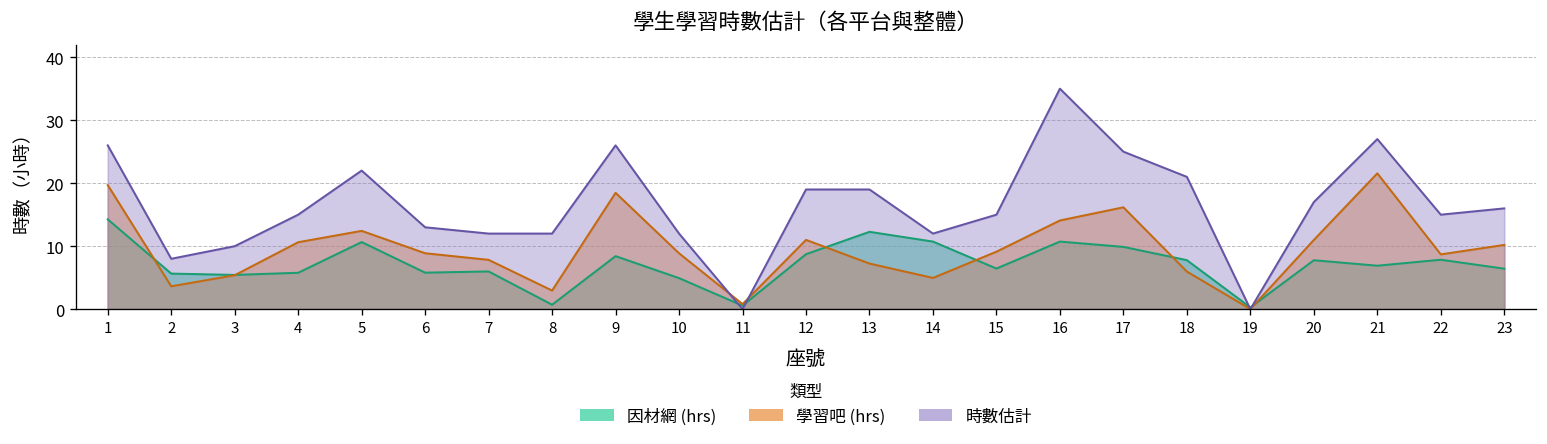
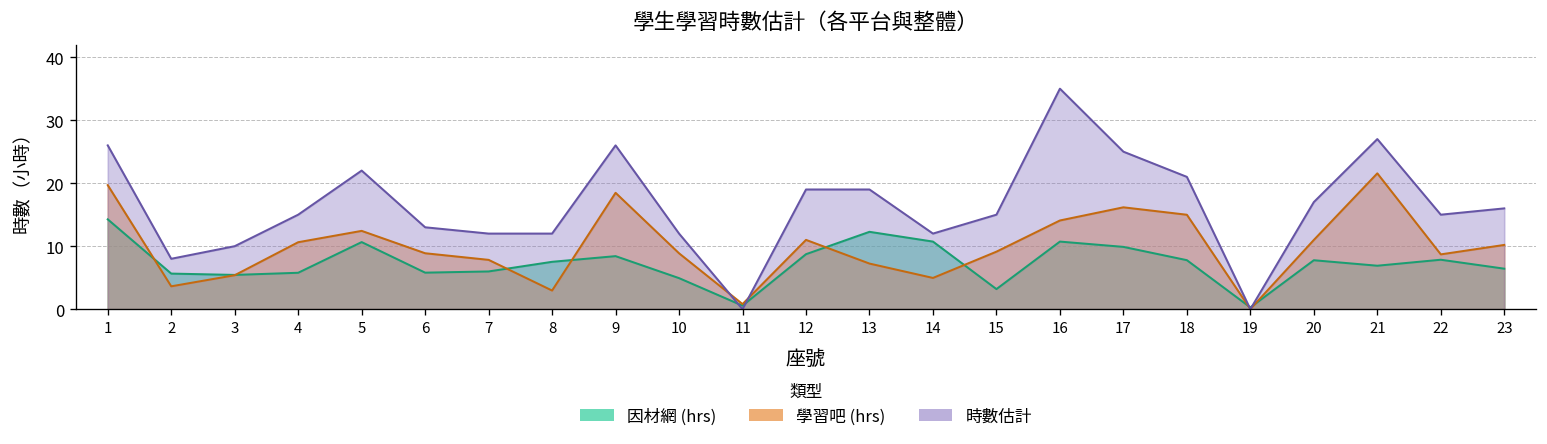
因材網 (hrs), 8: 1 -> 8
因材網 (hrs), 15: 6 -> 3
學習吧 (hrs), 18: 6 -> 15
